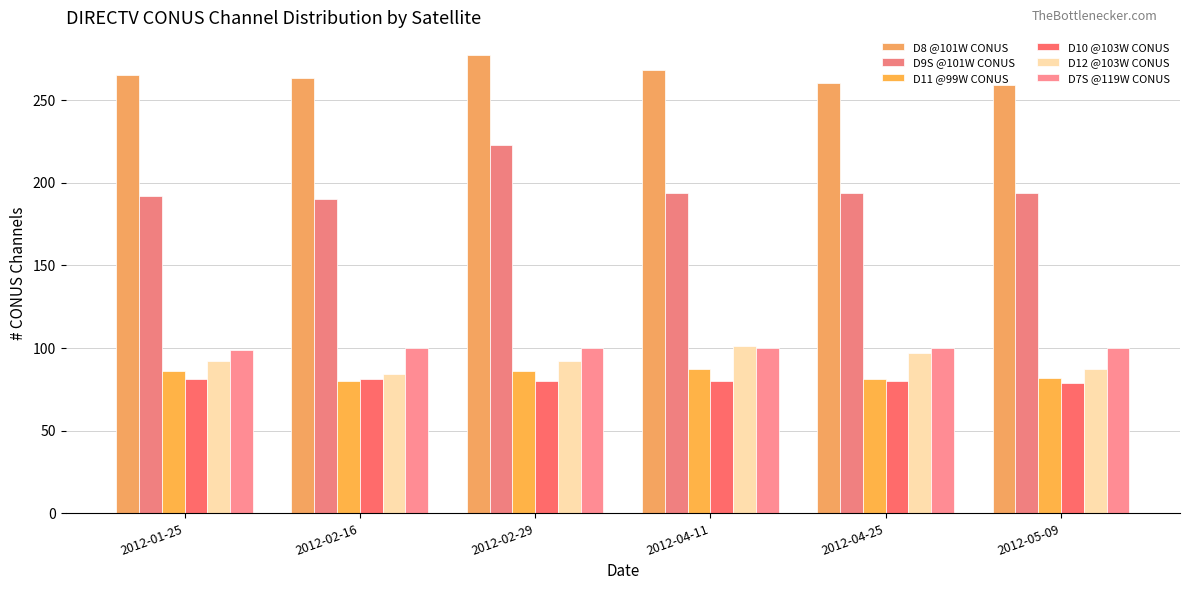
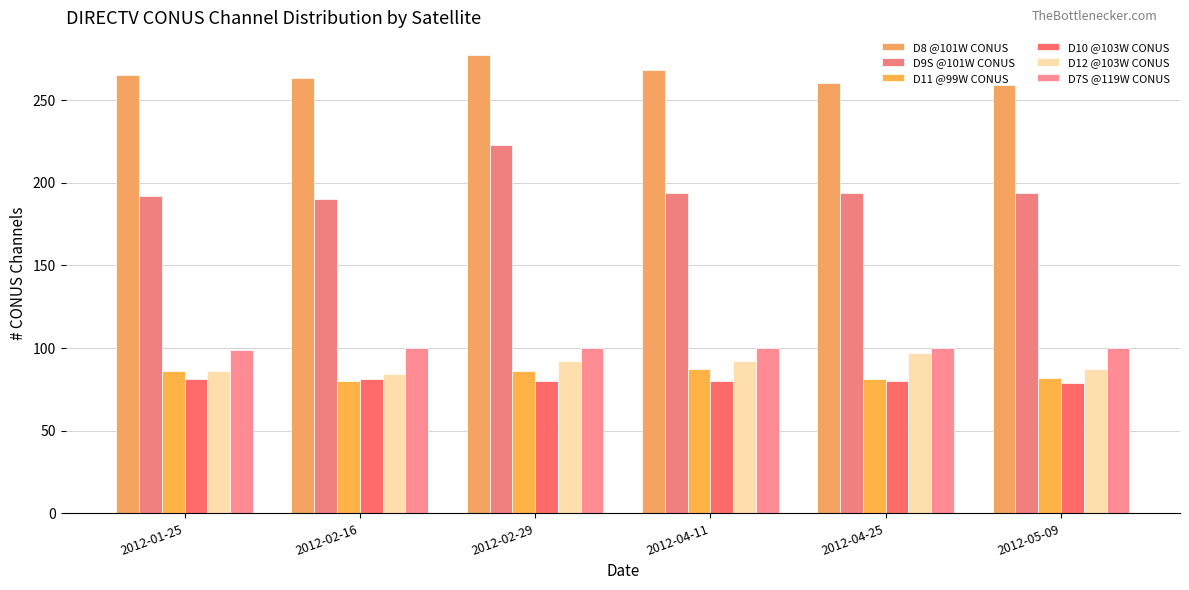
D12 @103W CONUS, 2012-01-25: 92 -> 86
D12 @103W CONUS, 2012-04-11: 101 -> 92
